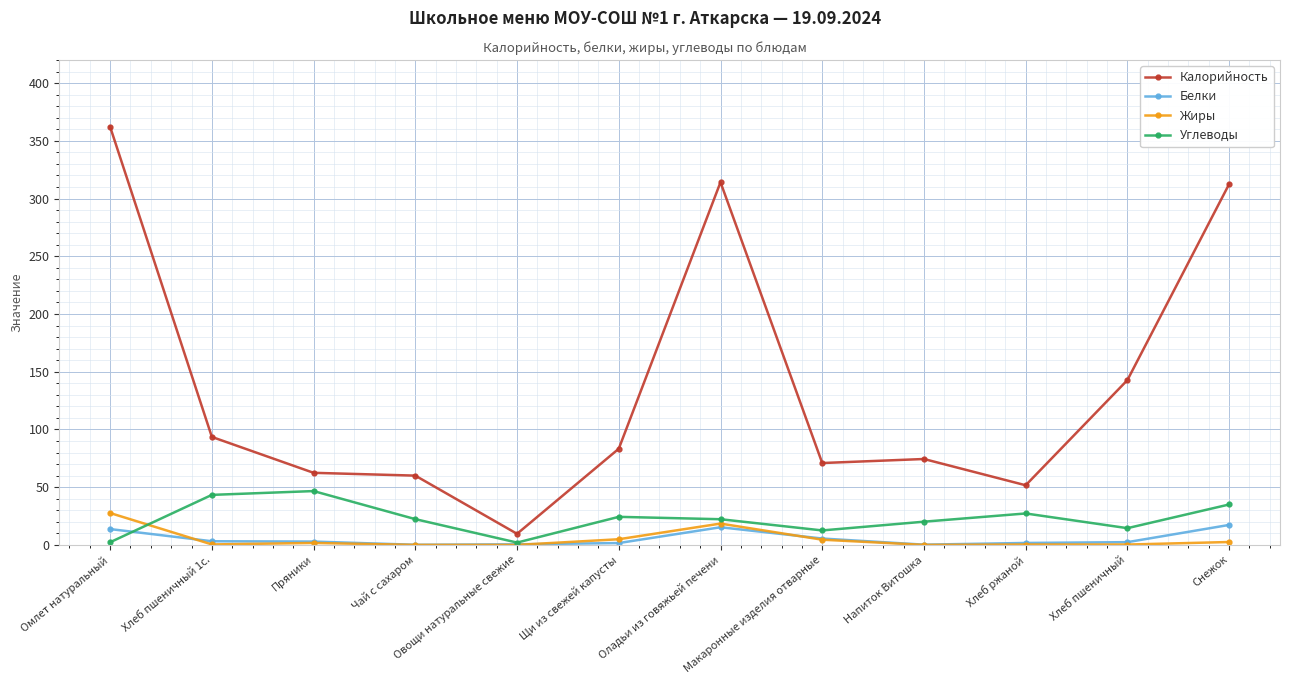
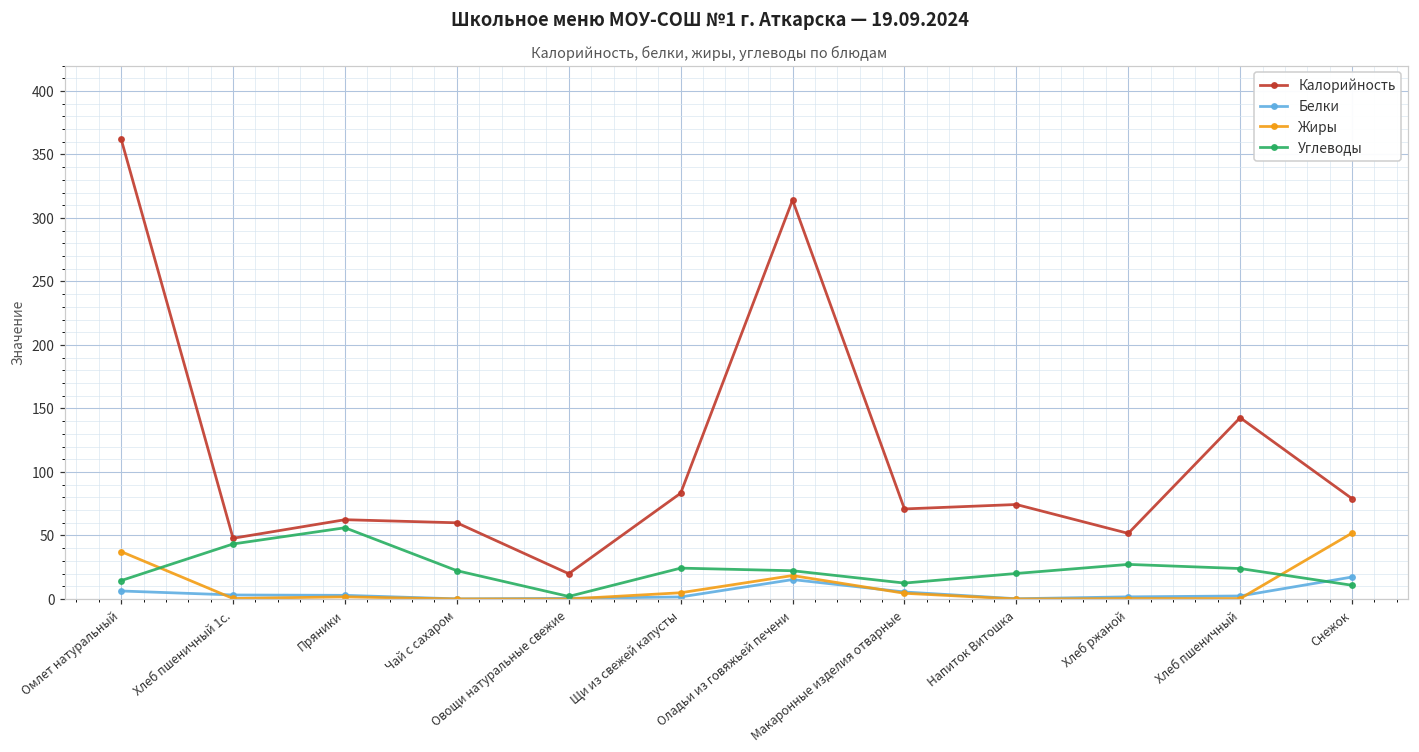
Белки, Омлет натуральный: 14 -> 6
Жиры, Омлет натуральный: 28 -> 37
Углеводы, Омлет натуральный: 2 -> 15
Калорийность, Хлеб пшеничный 1с.: 94 -> 48
Углеводы, Пряники: 47 -> 56
Калорийность, Овощи натуральные свежие: 10 -> 20
Углеводы, Хлеб пшеничный: 14 -> 24
Калорийность, Снежок: 313 -> 79
Жиры, Снежок: 3 -> 52
Углеводы, Снежок: 35 -> 11
